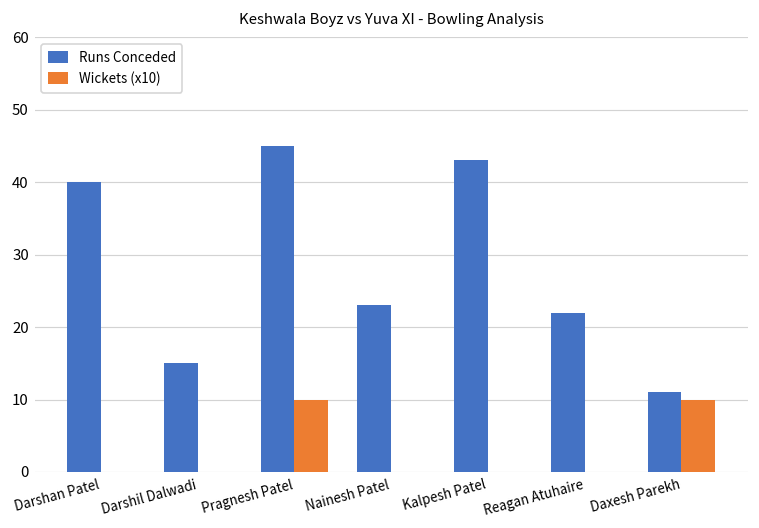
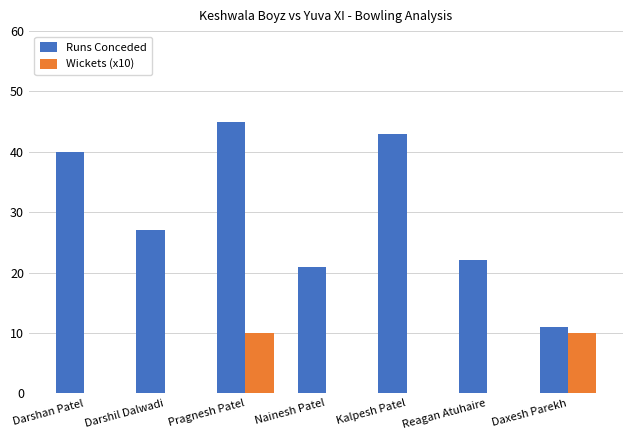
Runs Conceded, Darshil Dalwadi: 15 -> 27
Runs Conceded, Nainesh Patel: 23 -> 21
